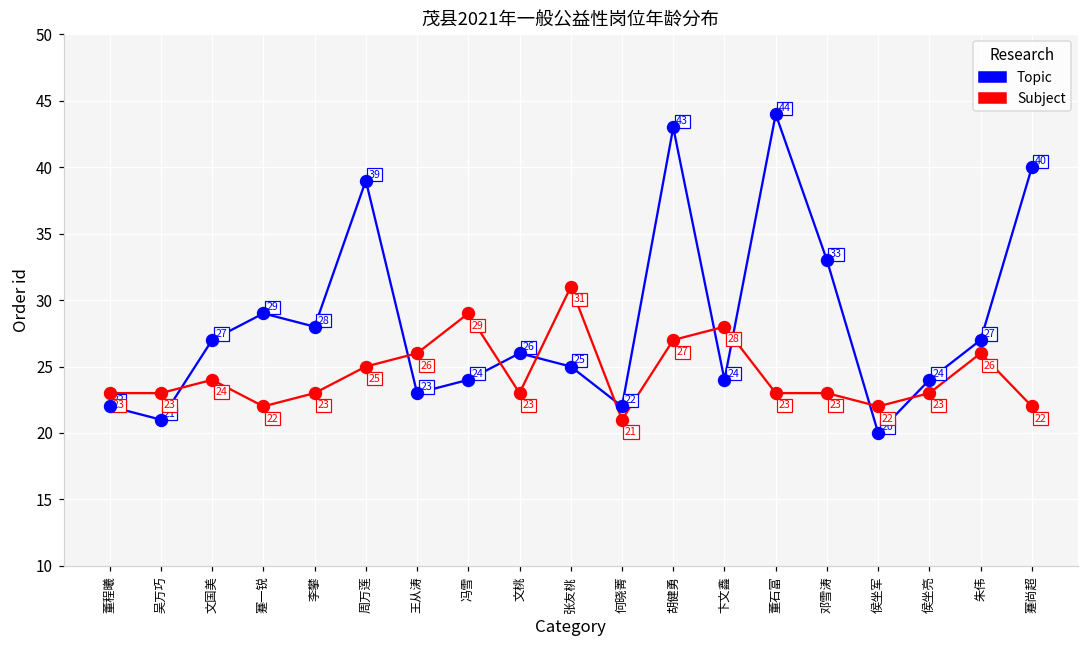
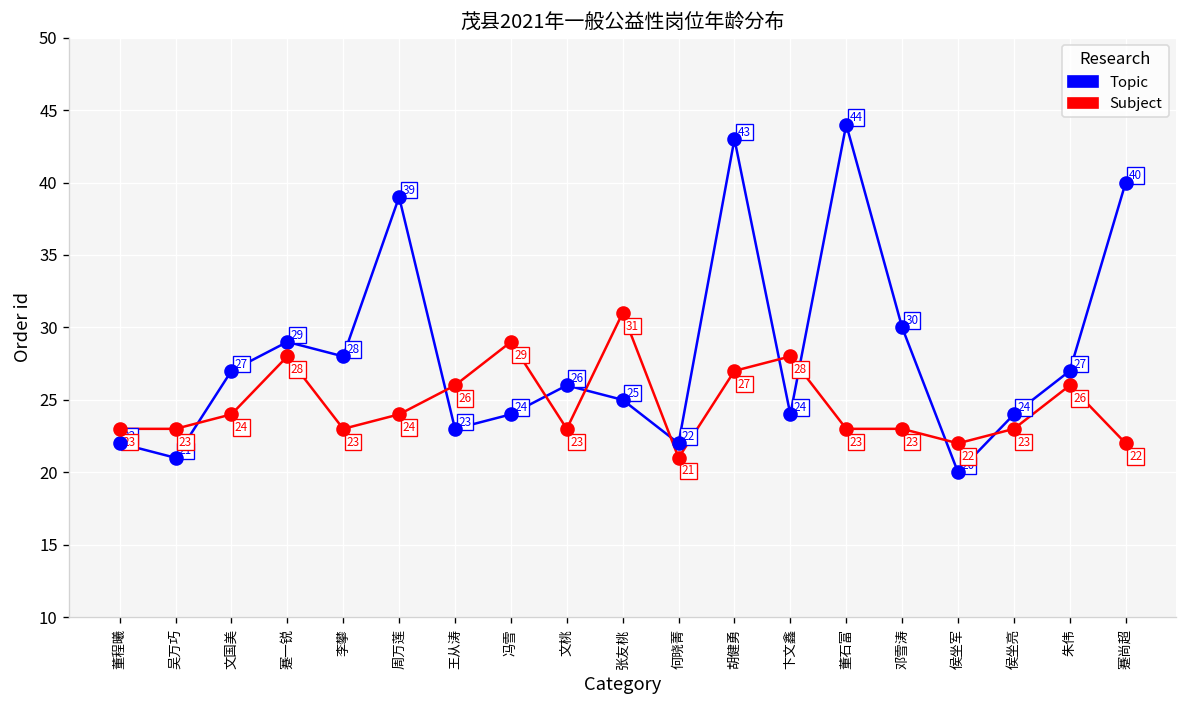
Subject, 蹇一锐: 22 -> 28
Subject, 周万莲: 25 -> 24
Topic, 邓雪涛: 33 -> 30
